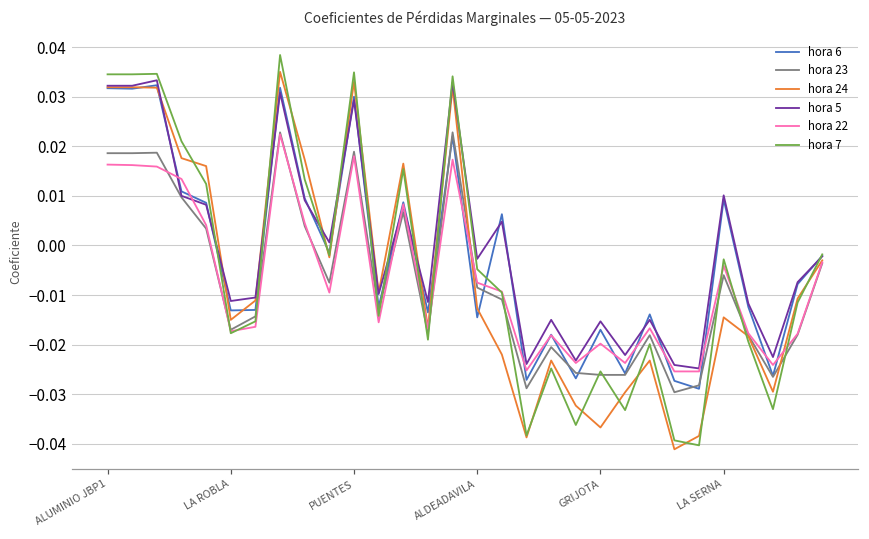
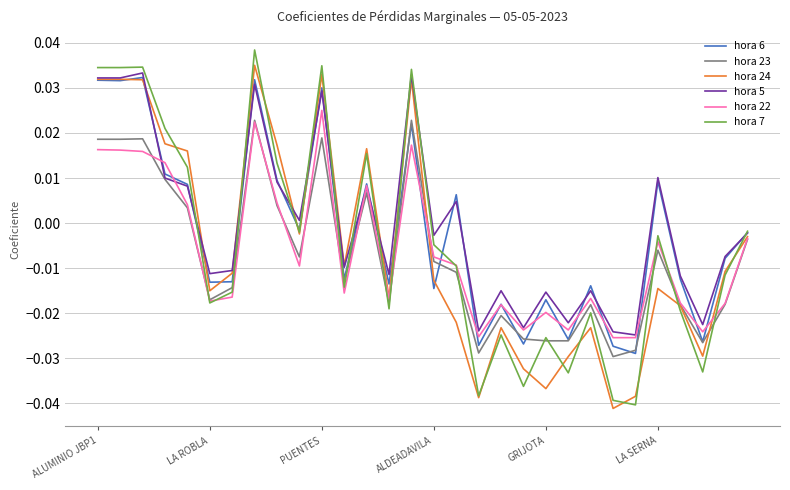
hora 22, PUENTES: 0.018 -> 0.025
